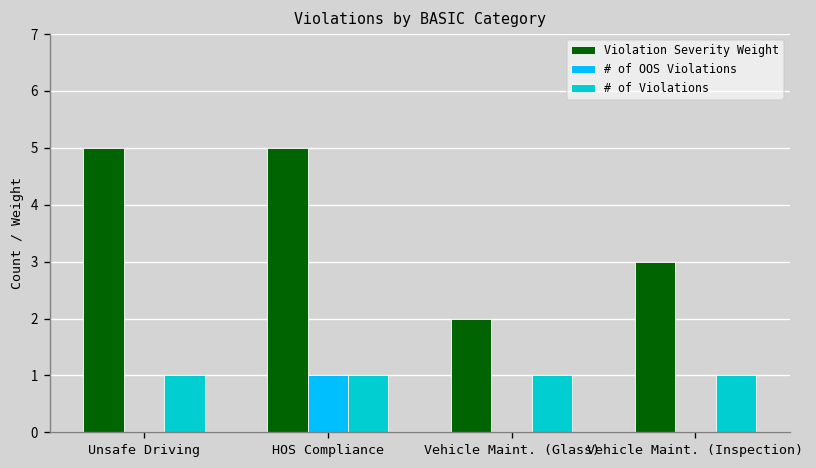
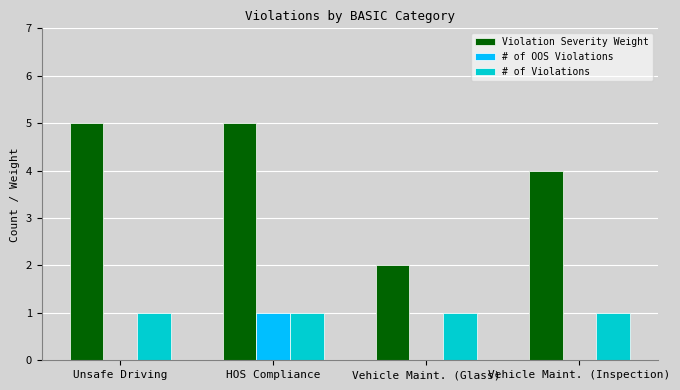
Violation Severity Weight, Vehicle Maint. (Inspection): 3 -> 4
